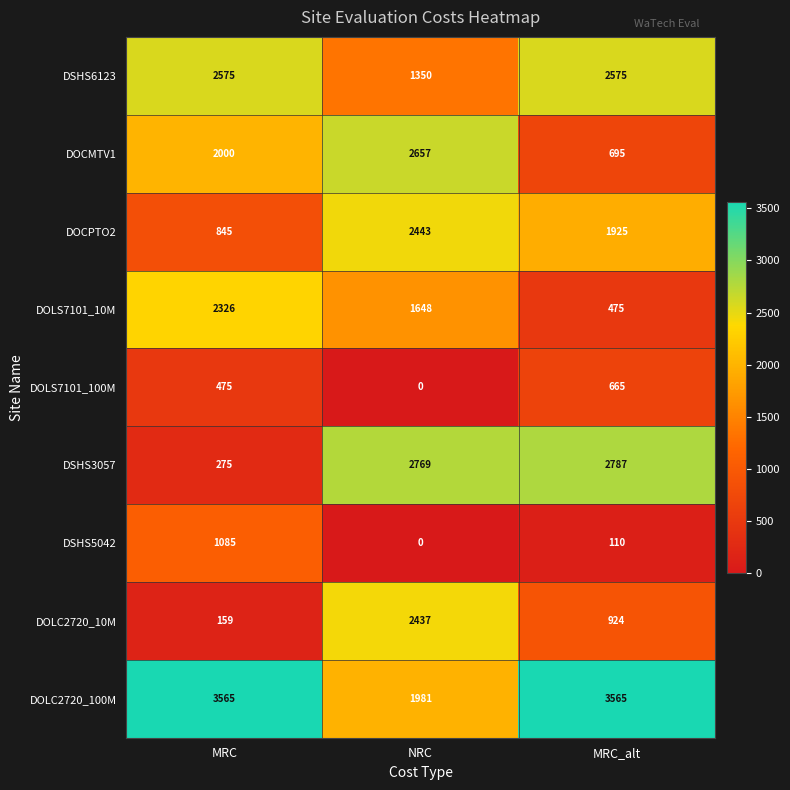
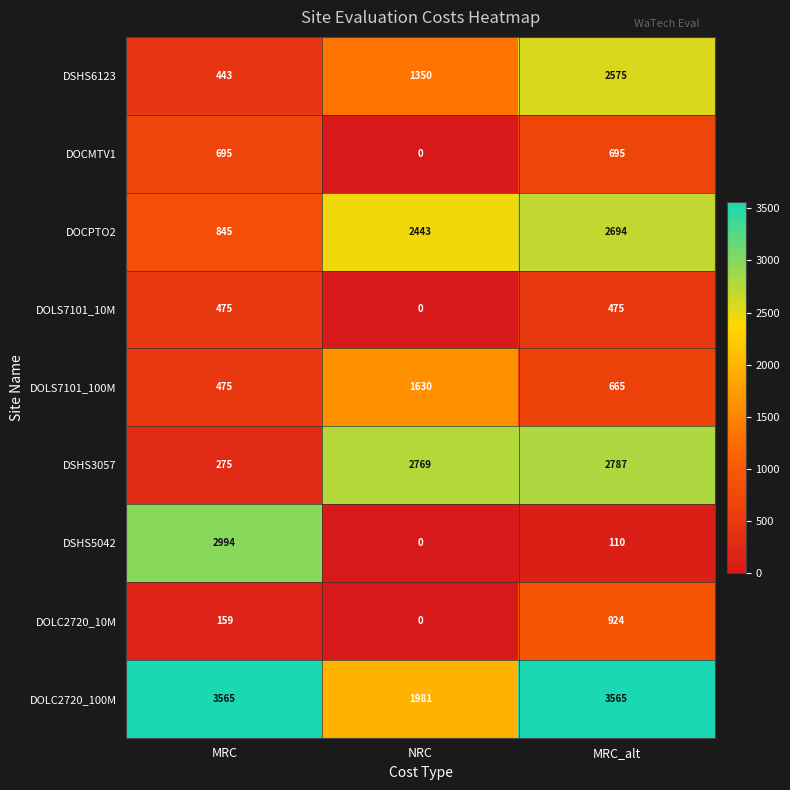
DSHS6123, MRC: 2575 -> 443
DOCMTV1, MRC: 2000 -> 695
DOCMTV1, NRC: 2657 -> 0
DOCPTO2, MRC_alt: 1925 -> 2694
DOLS7101_10M, MRC: 2326 -> 475
DOLS7101_10M, NRC: 1648 -> 0
DOLS7101_100M, NRC: 0 -> 1630
DSHS5042, MRC: 1085 -> 2994
DOLC2720_10M, NRC: 2437 -> 0
